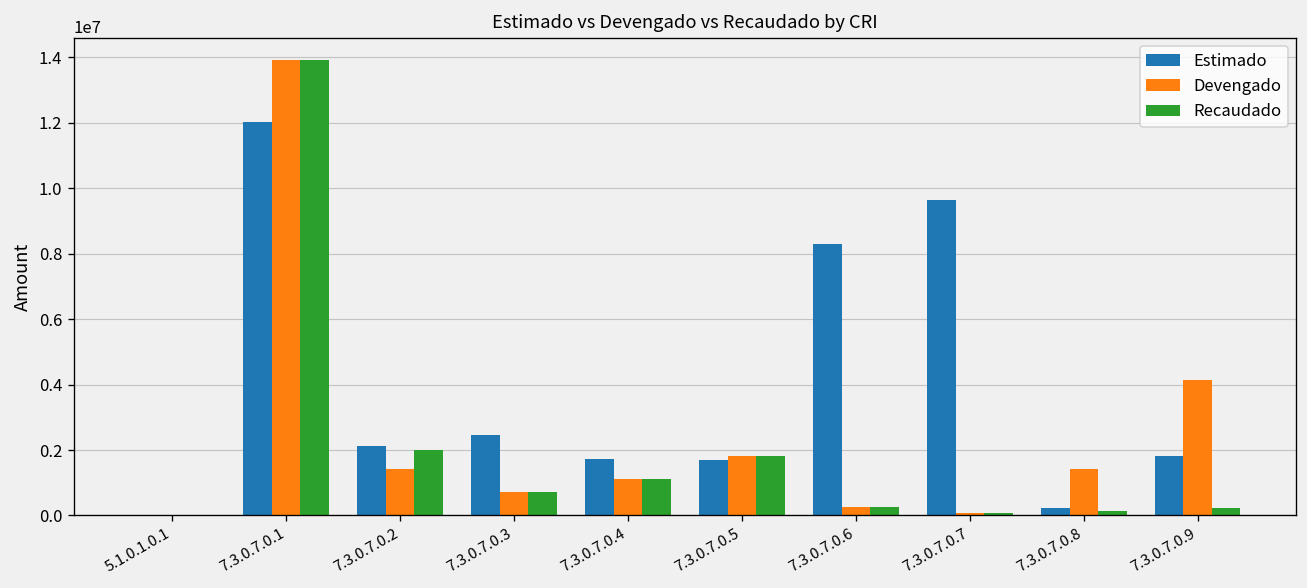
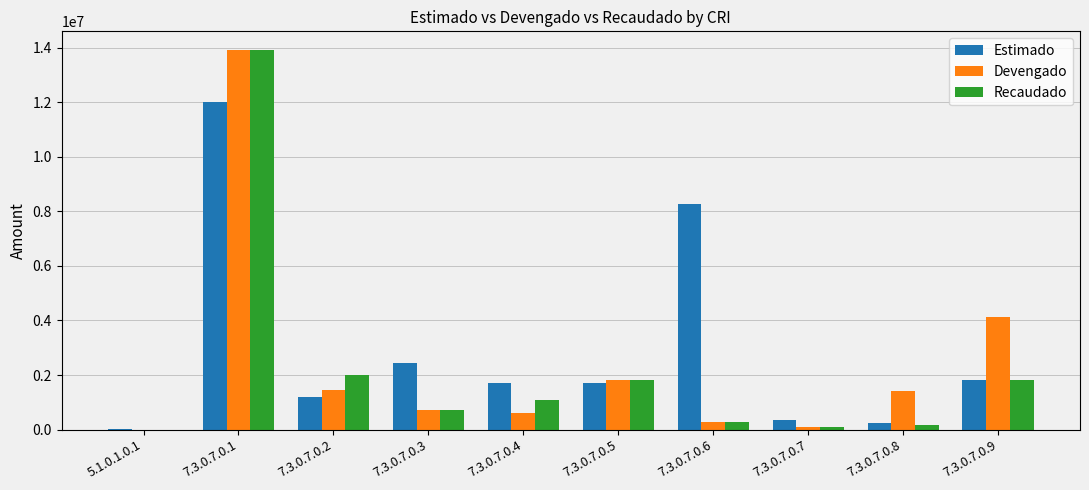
Estimado, 7.3.0.7.0.2: 2100000 -> 1200000
Devengado, 7.3.0.7.0.4: 1100000 -> 600000
Estimado, 7.3.0.7.0.7: 9700000 -> 300000
Recaudado, 7.3.0.7.0.9: 200000 -> 1800000
